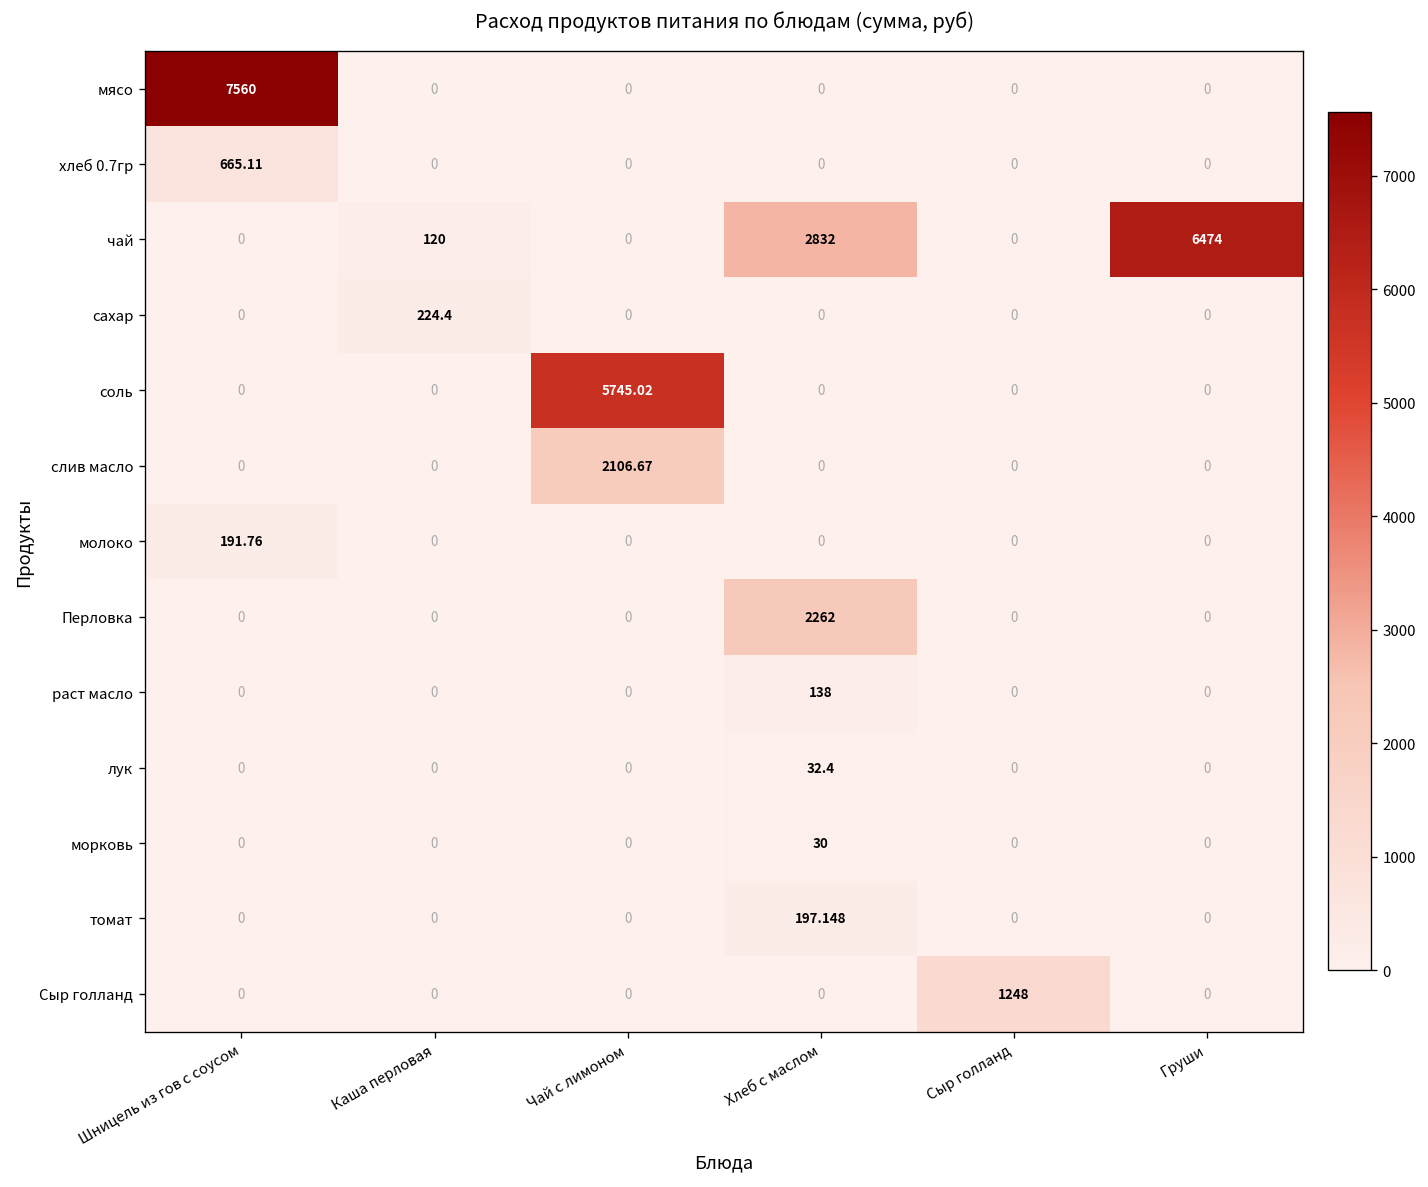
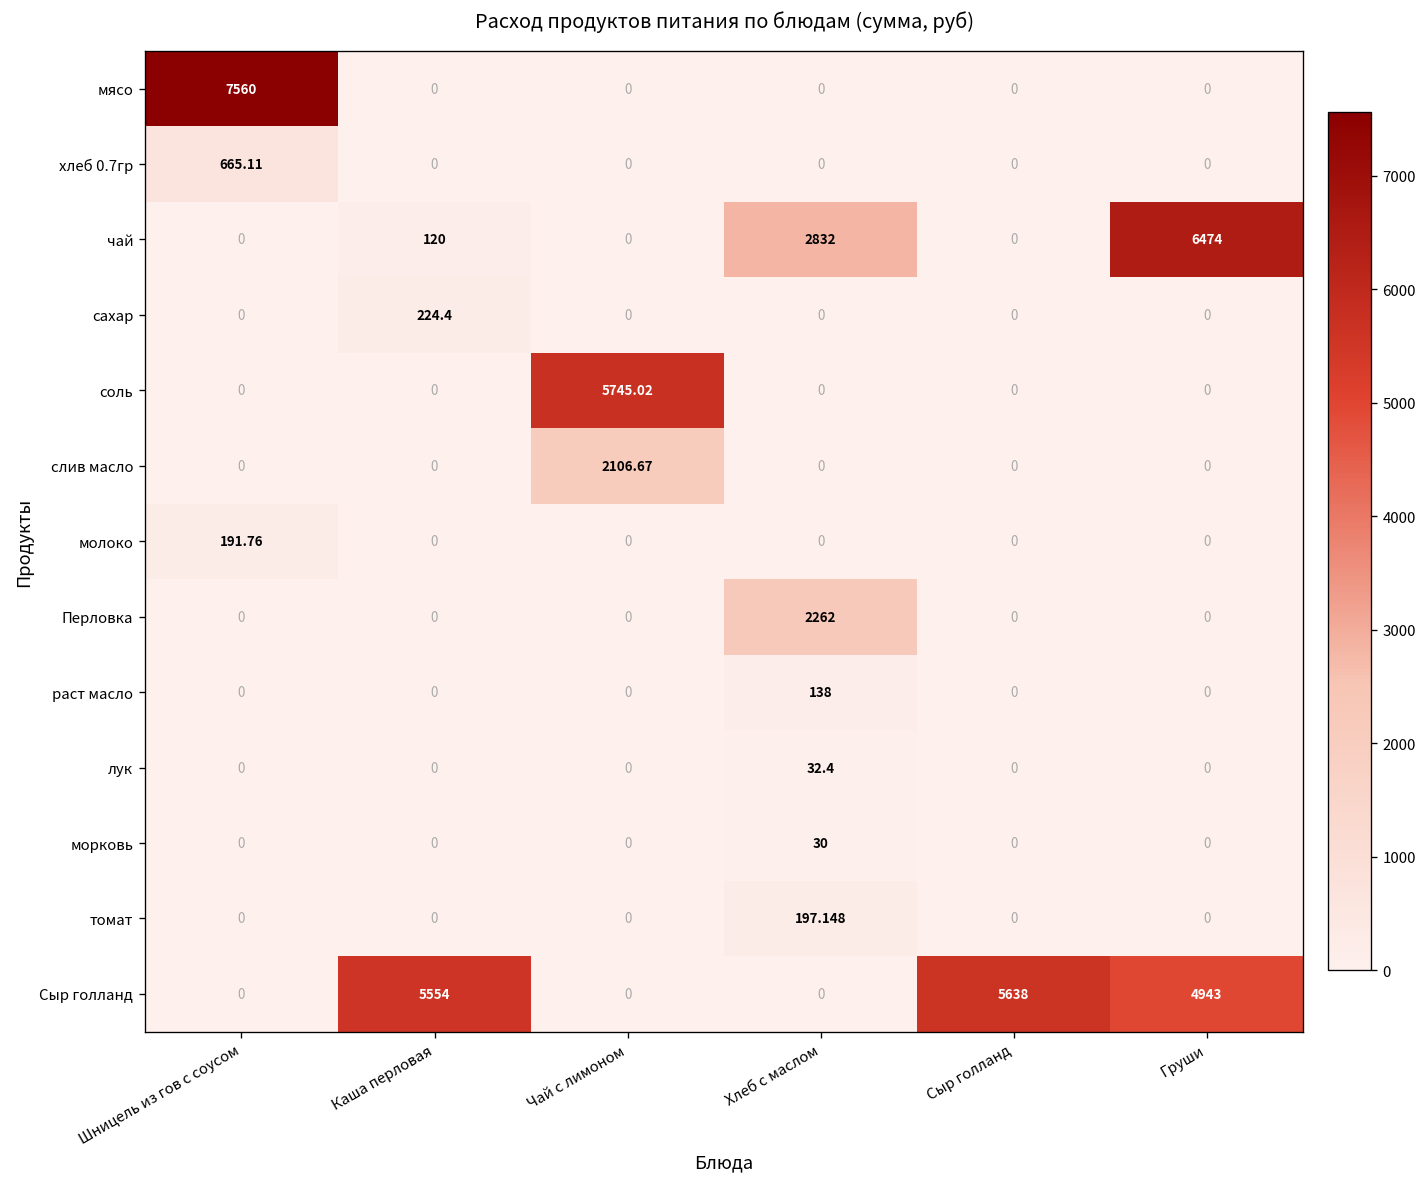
Сыр голланд, Каша перловая: 0 -> 5554
Сыр голланд, Сыр голланд: 1248 -> 5638
Сыр голланд, Груши: 0 -> 4943
